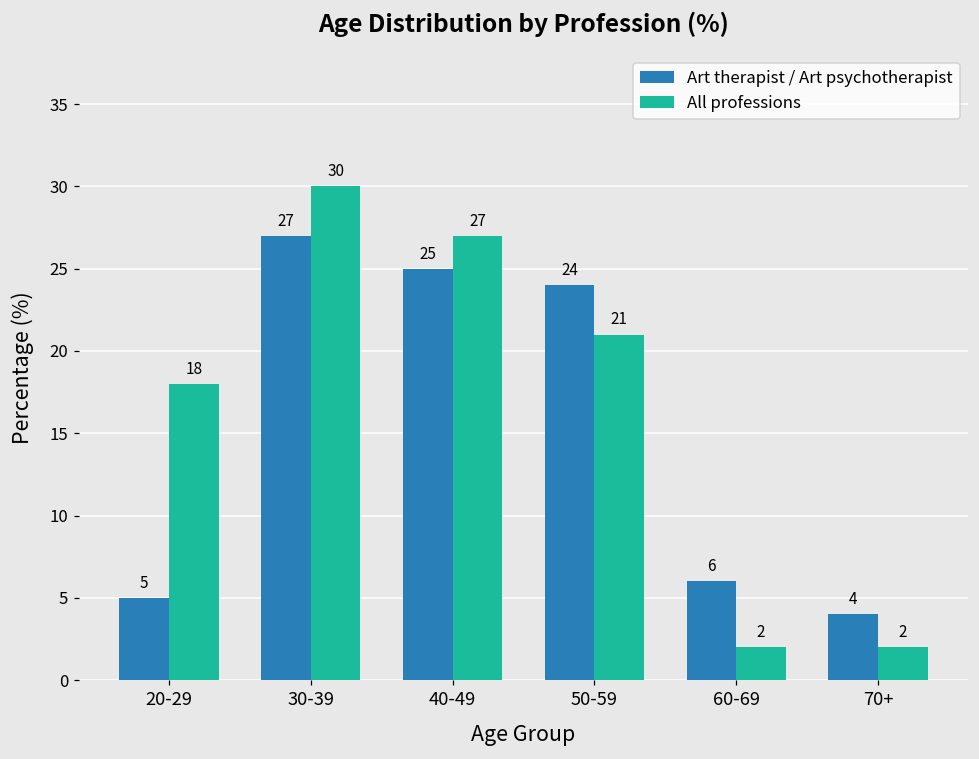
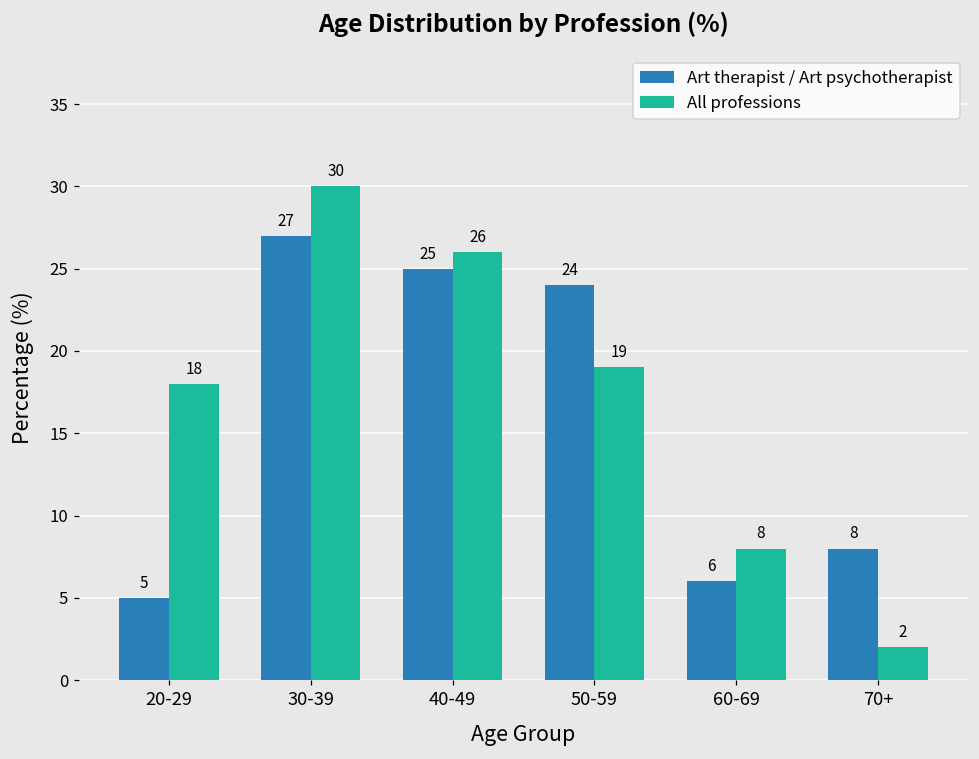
All professions, 40-49: 27 -> 26
All professions, 50-59: 21 -> 19
All professions, 60-69: 2 -> 8
Art therapist / Art psychotherapist, 70+: 4 -> 8
